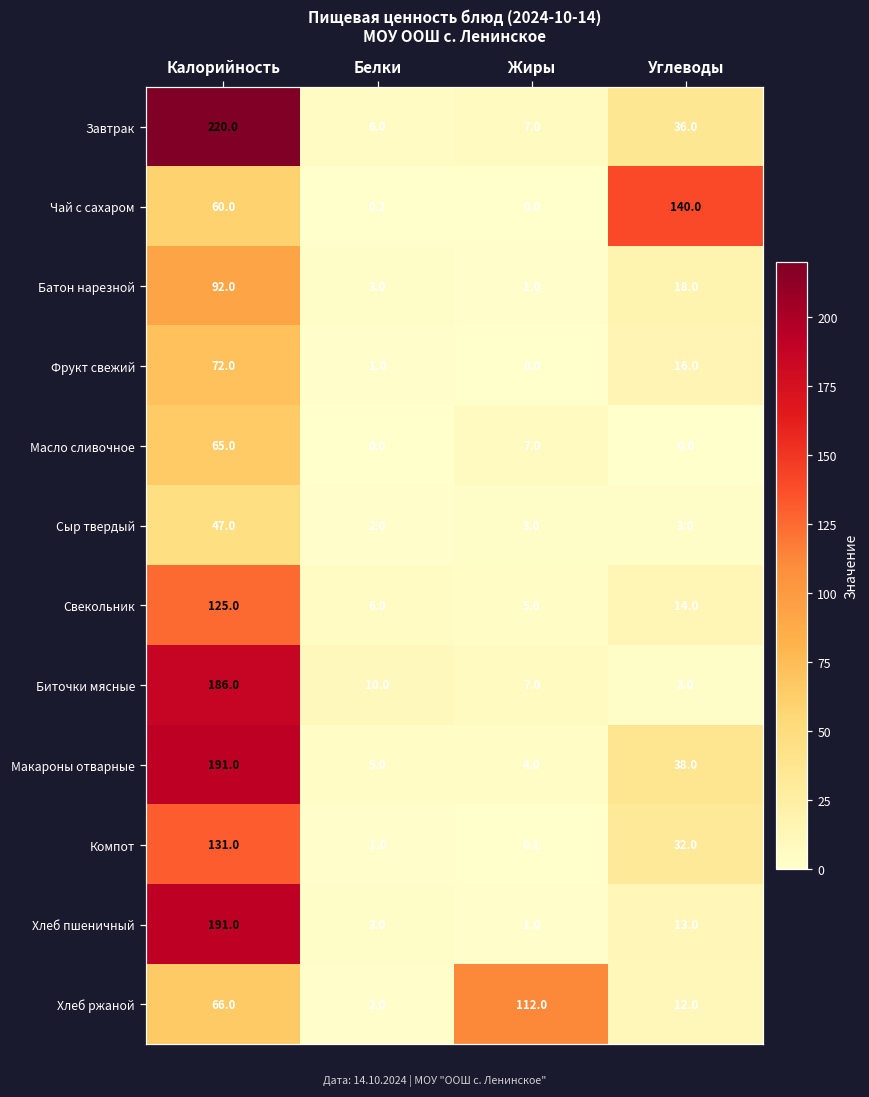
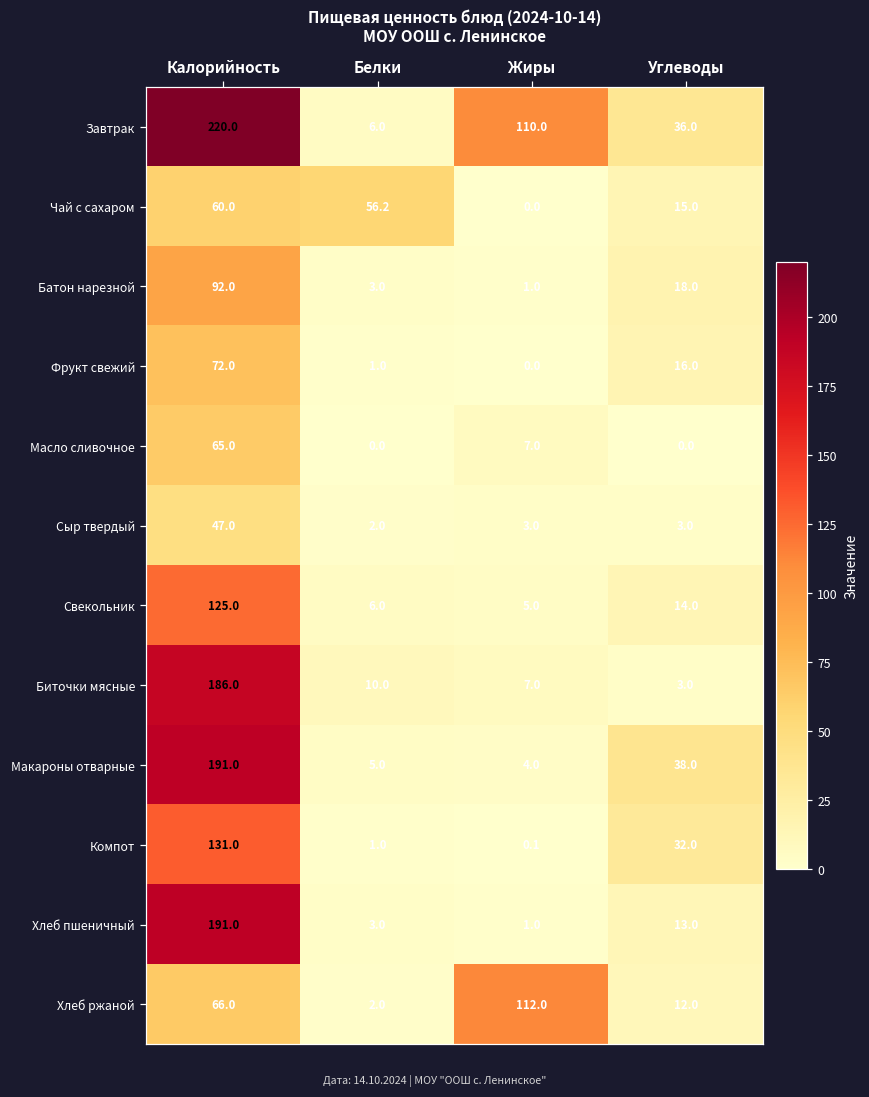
Завтрак, Жиры: 7.0 -> 110.0
Чай с сахаром, Белки: 0.2 -> 56.2
Чай с сахаром, Углеводы: 140.0 -> 15.0
